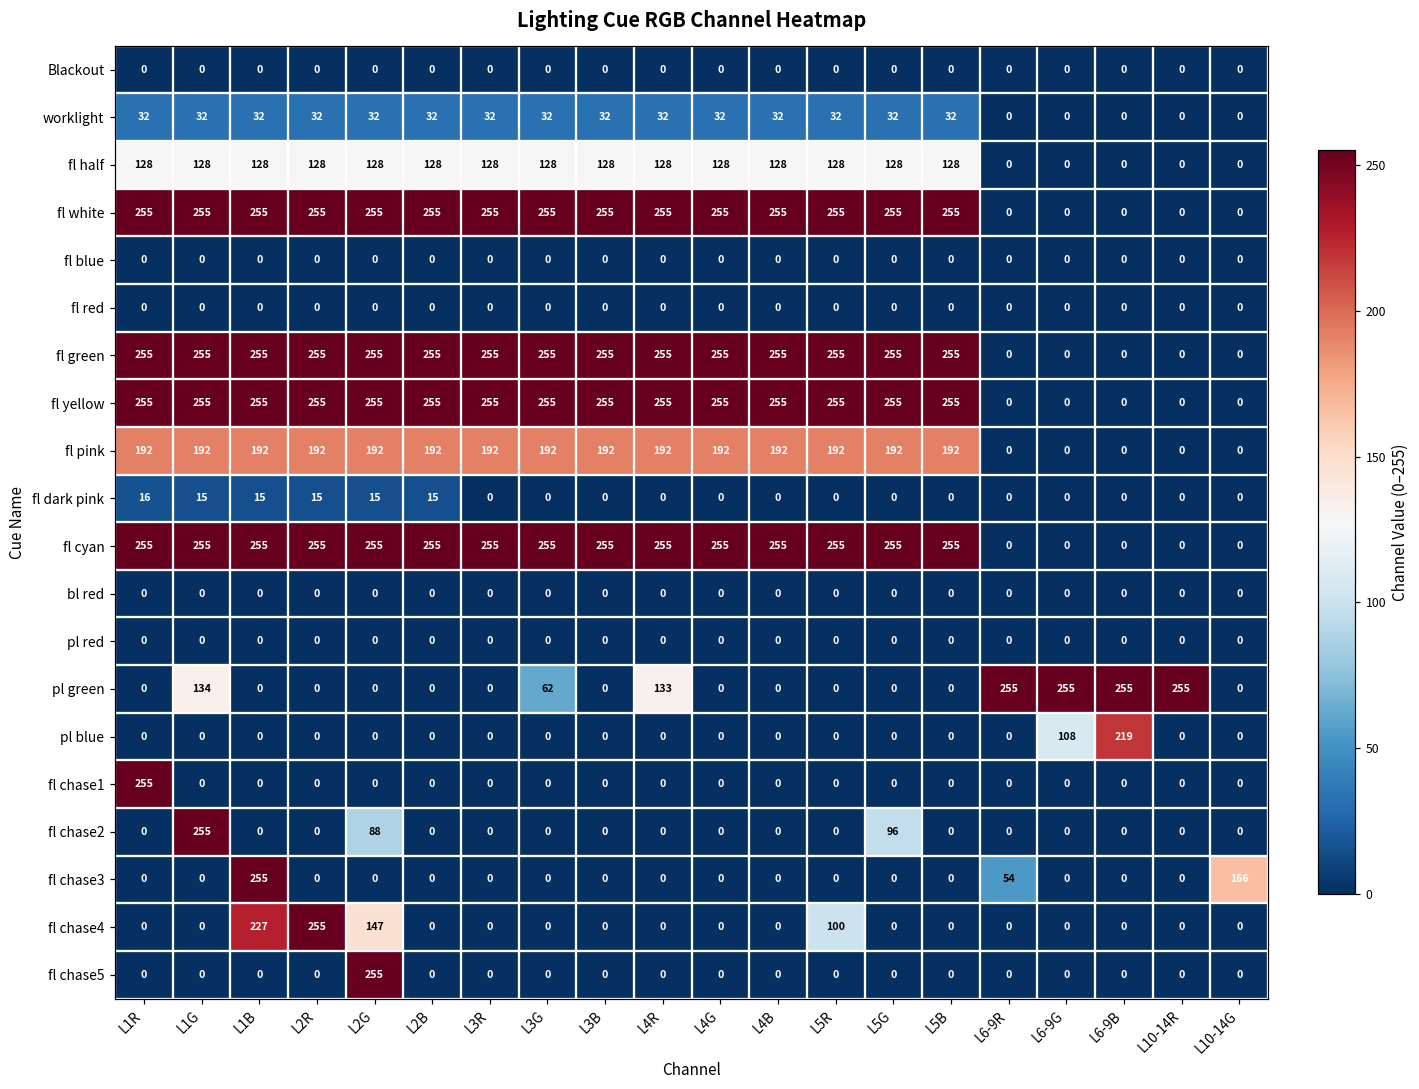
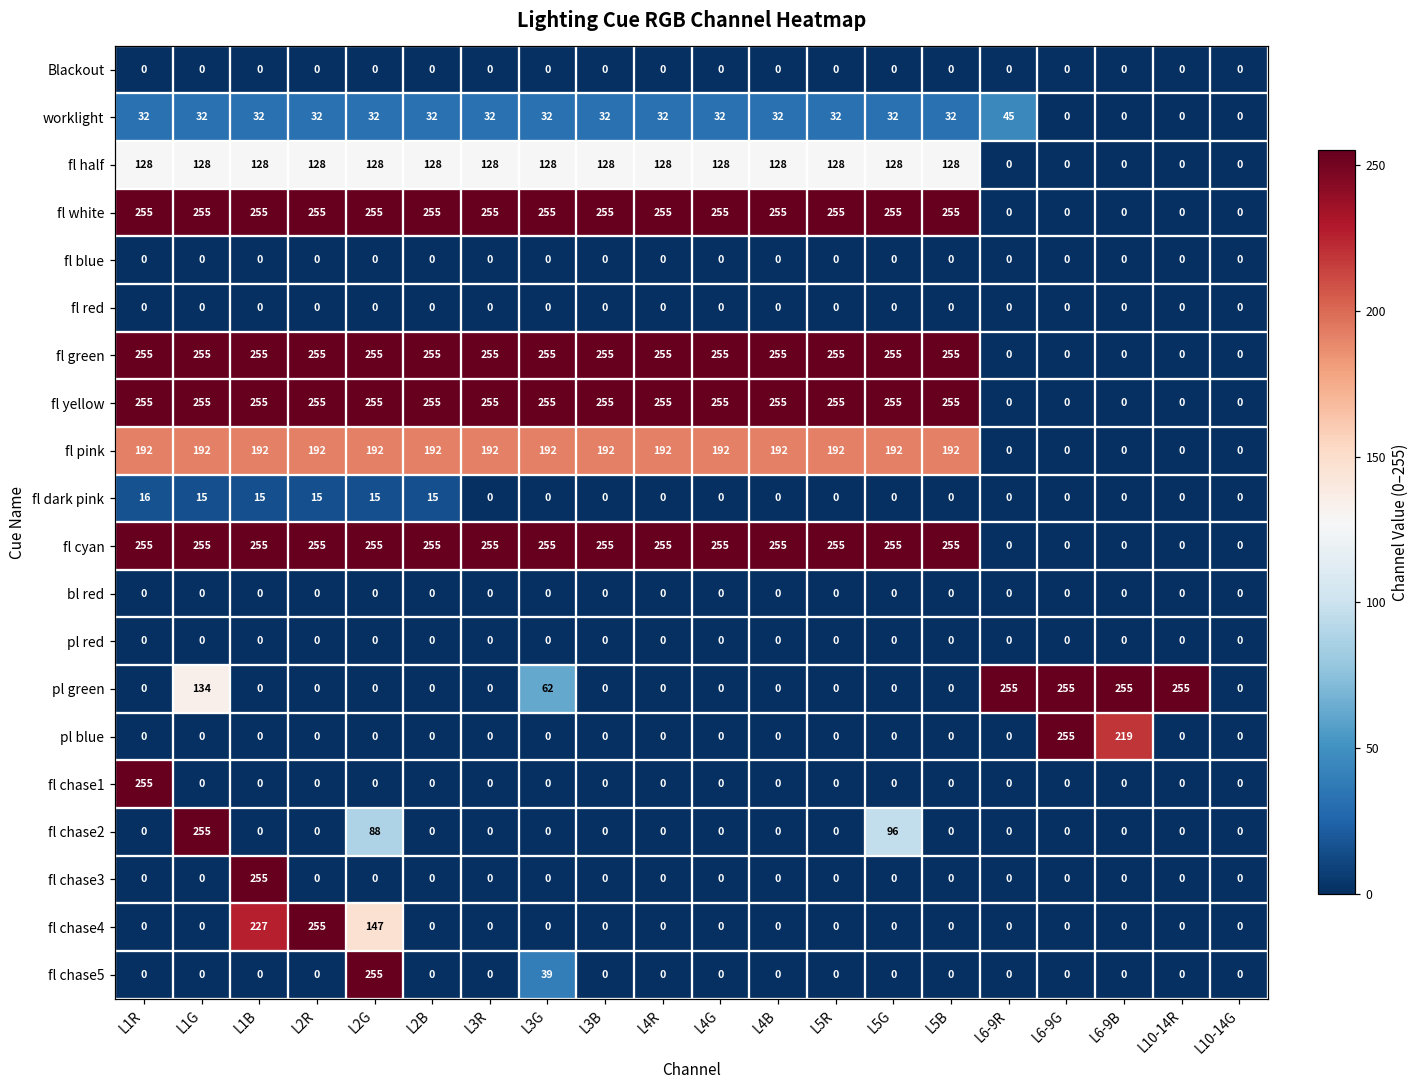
worklight, L6-9R: 0 -> 45
pl green, L4R: 133 -> 0
pl blue, L6-9G: 108 -> 255
fl chase3, L6-9R: 54 -> 0
fl chase3, L10-14G: 166 -> 0
fl chase4, L5R: 100 -> 0
fl chase5, L3G: 0 -> 39
